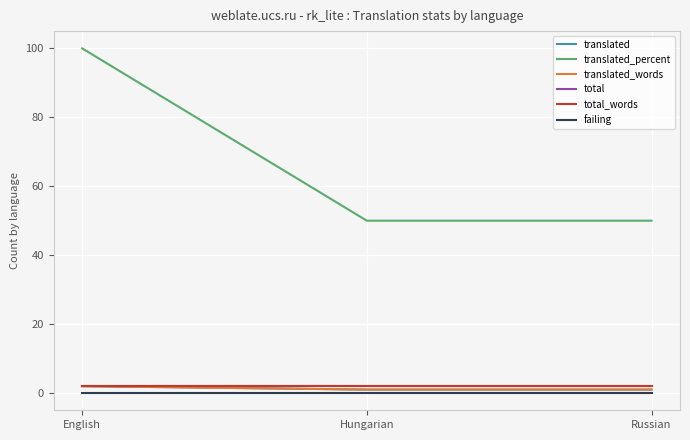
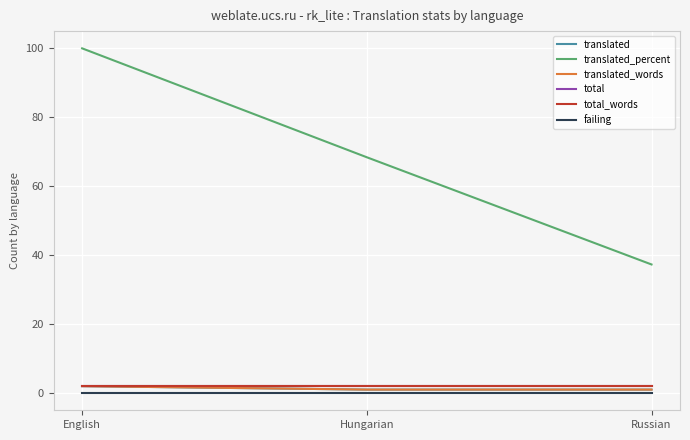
translated_percent, Hungarian: 50 -> 68
translated_percent, Russian: 50 -> 37
